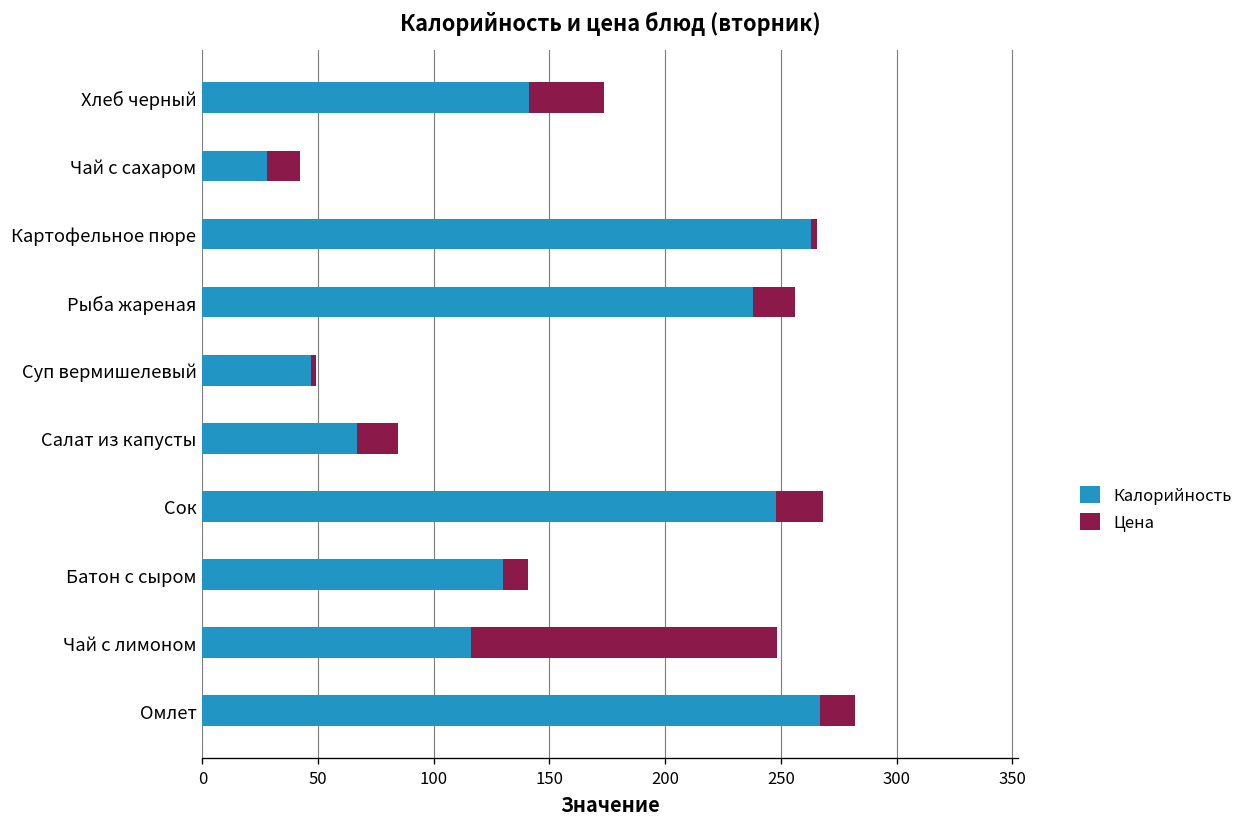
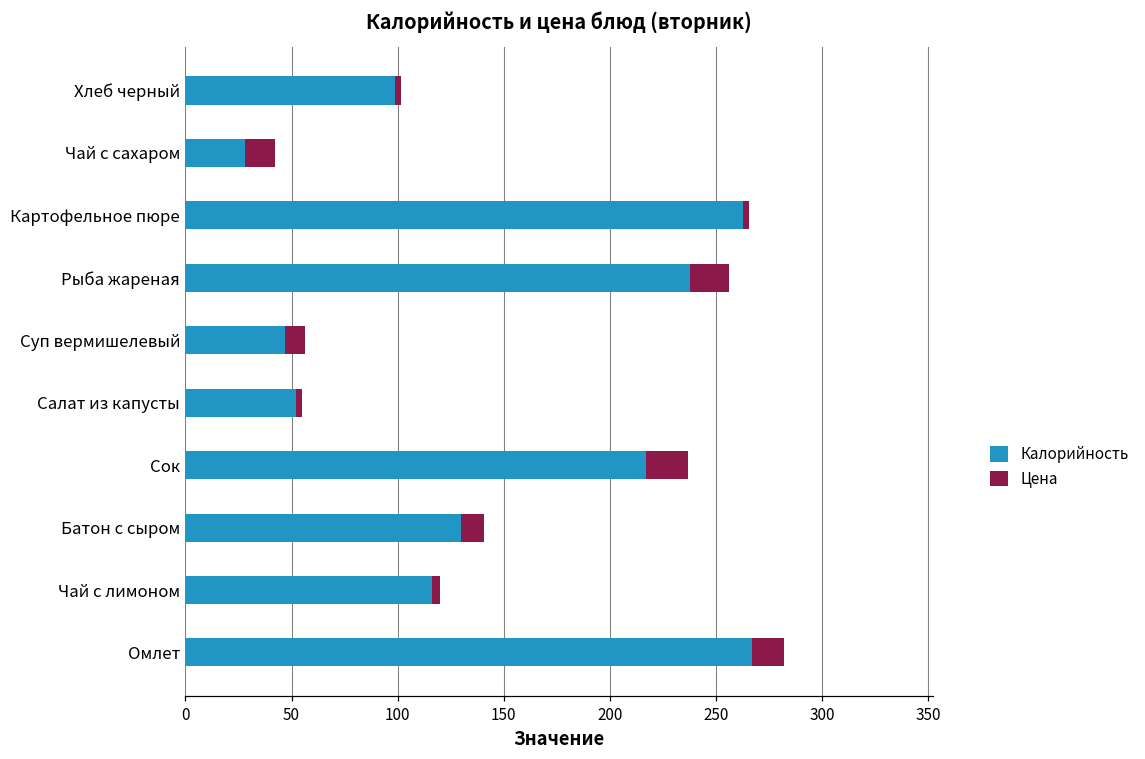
Калорийность, Хлеб черный: 141 -> 99
Цена, Хлеб черный: 32 -> 2
Цена, Суп вермишелевый: 2 -> 9
Калорийность, Салат из капусты: 67 -> 52
Цена, Салат из капусты: 17 -> 3
Калорийность, Сок: 248 -> 217
Цена, Чай с лимоном: 132 -> 4
